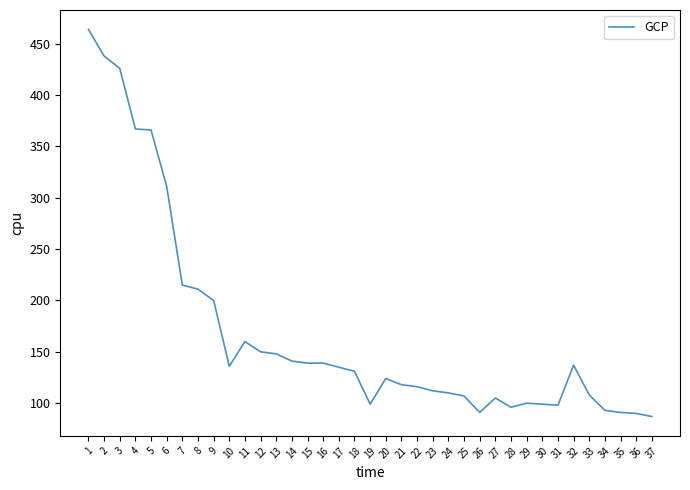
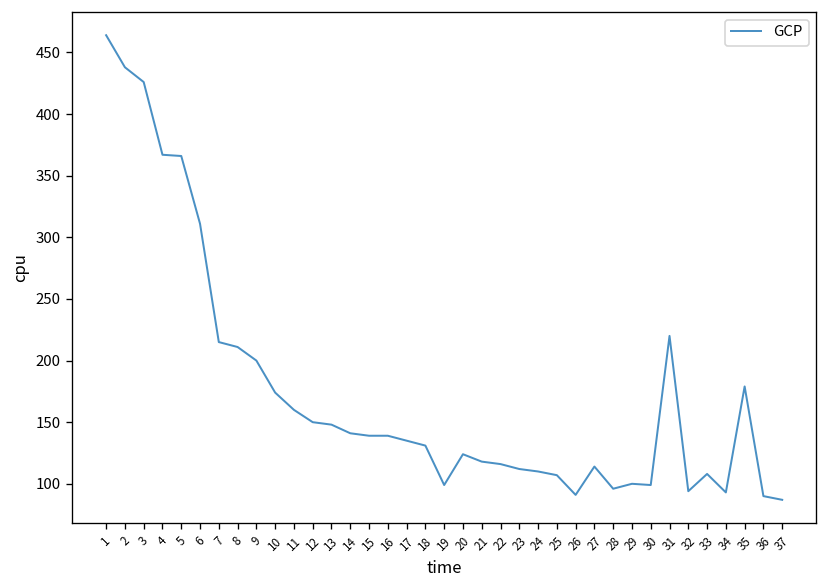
10: 136 -> 174
27: 105 -> 114
31: 98 -> 220
32: 137 -> 94
35: 91 -> 179
